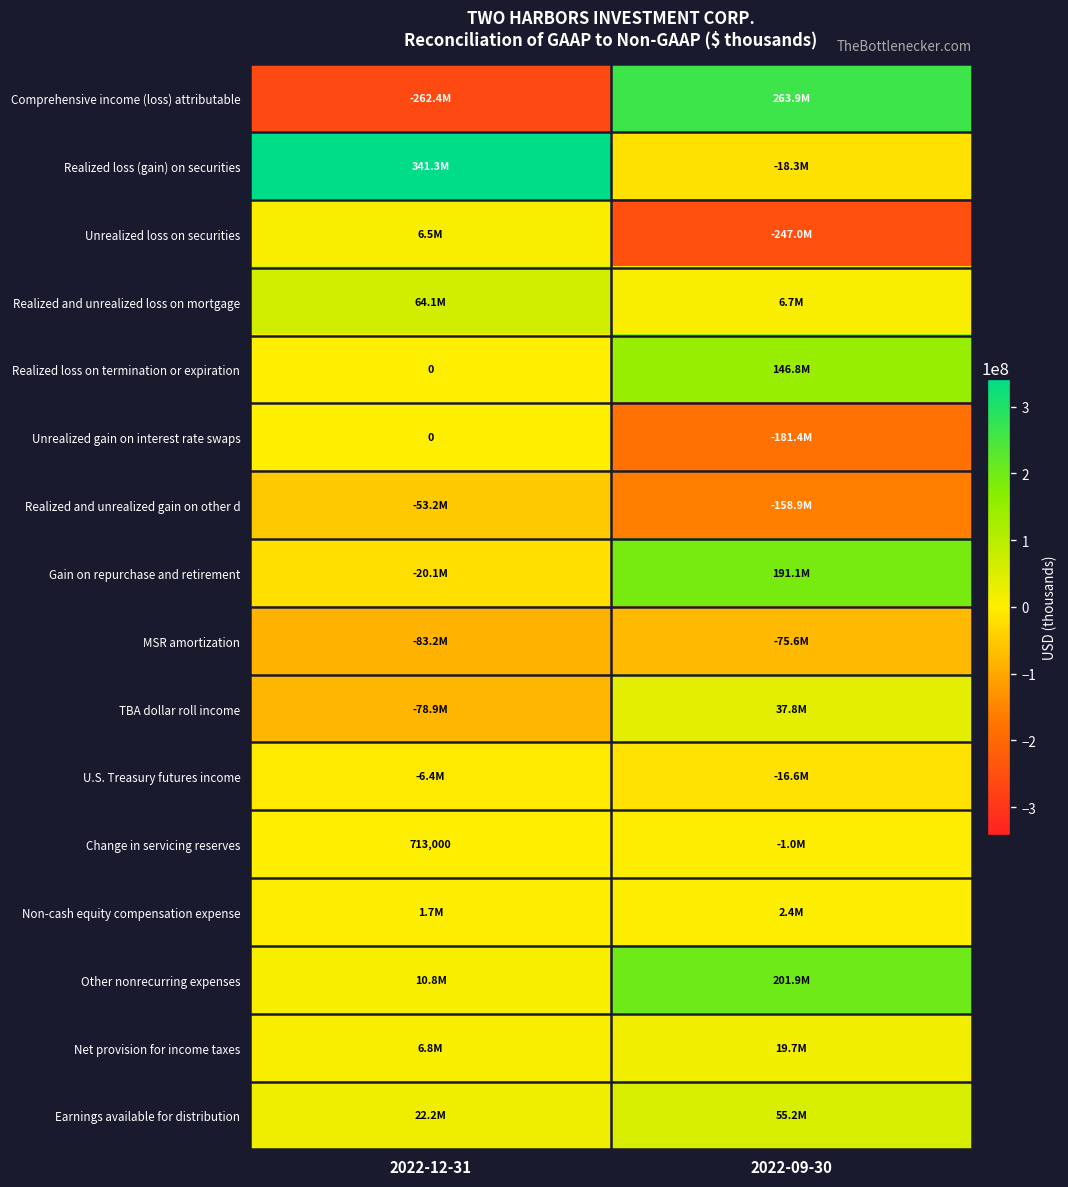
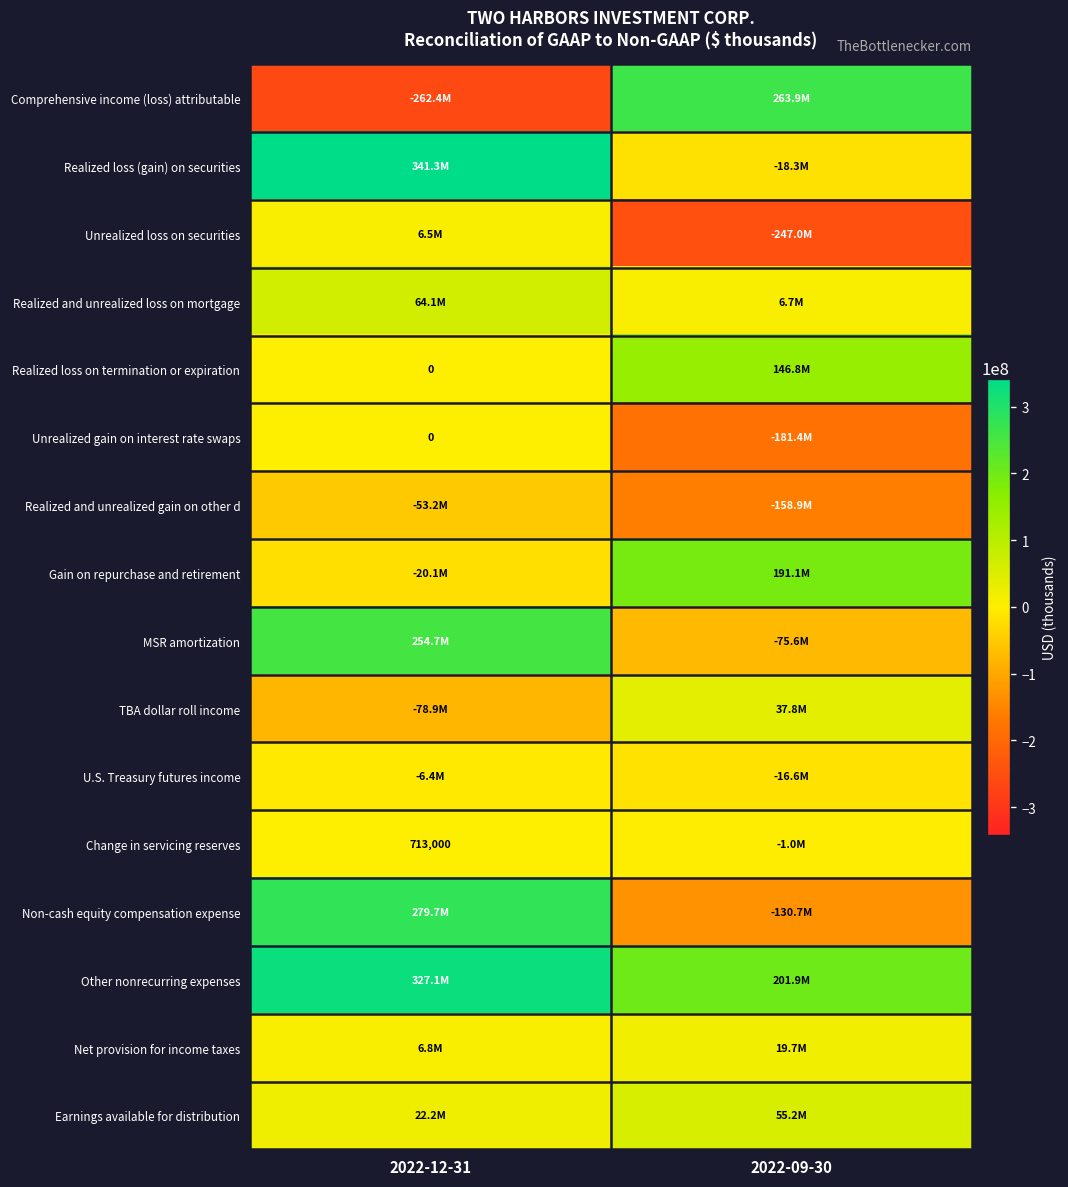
MSR amortization, 2022-12-31: -83.2M -> 254.7M
Non-cash equity compensation expense, 2022-12-31: 1.7M -> 279.7M
Non-cash equity compensation expense, 2022-09-30: 2.4M -> -130.7M
Other nonrecurring expenses, 2022-12-31: 10.8M -> 327.1M
